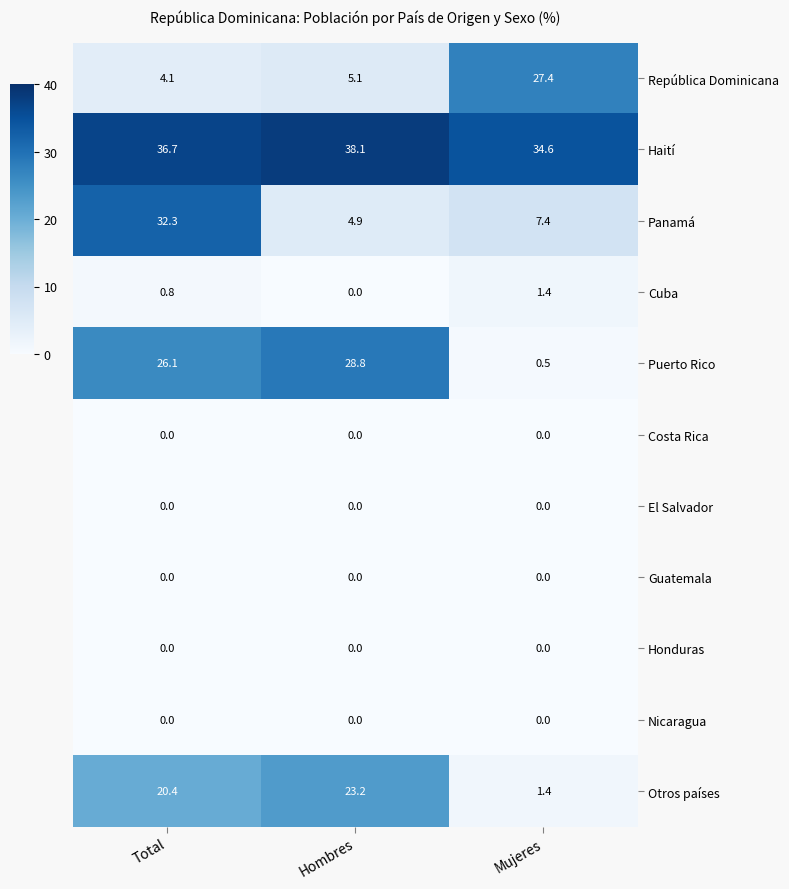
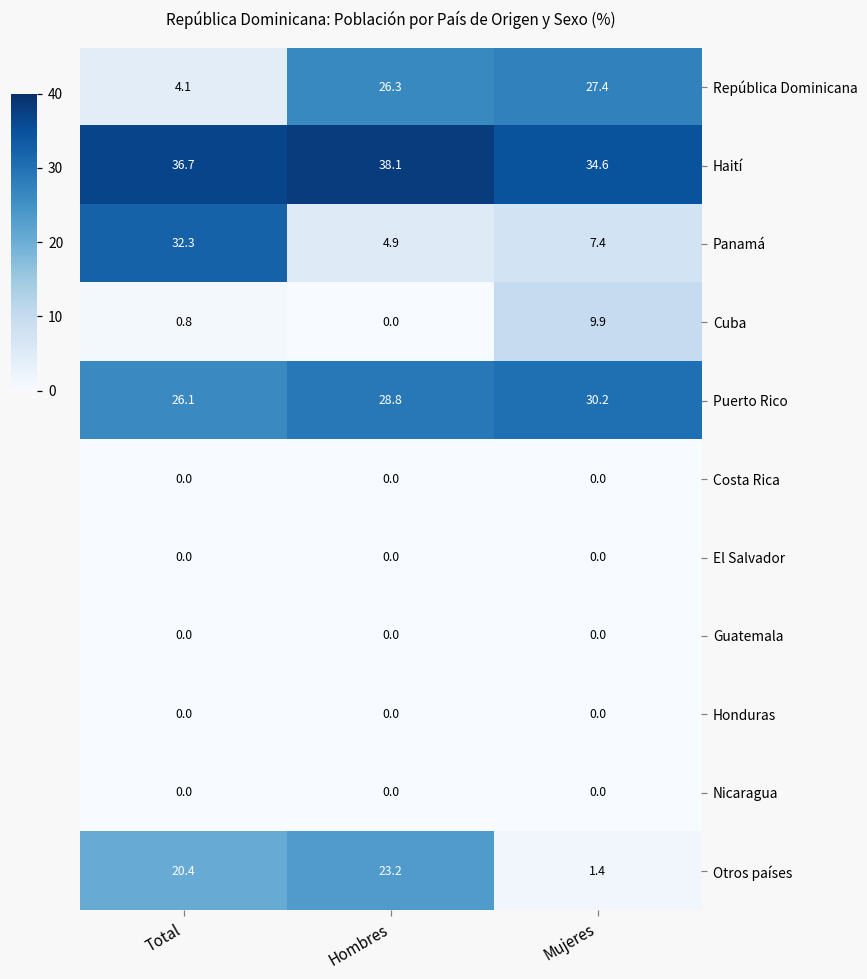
República Dominicana, Hombres: 5.1 -> 26.3
Cuba, Mujeres: 1.4 -> 9.9
Puerto Rico, Mujeres: 0.5 -> 30.2
